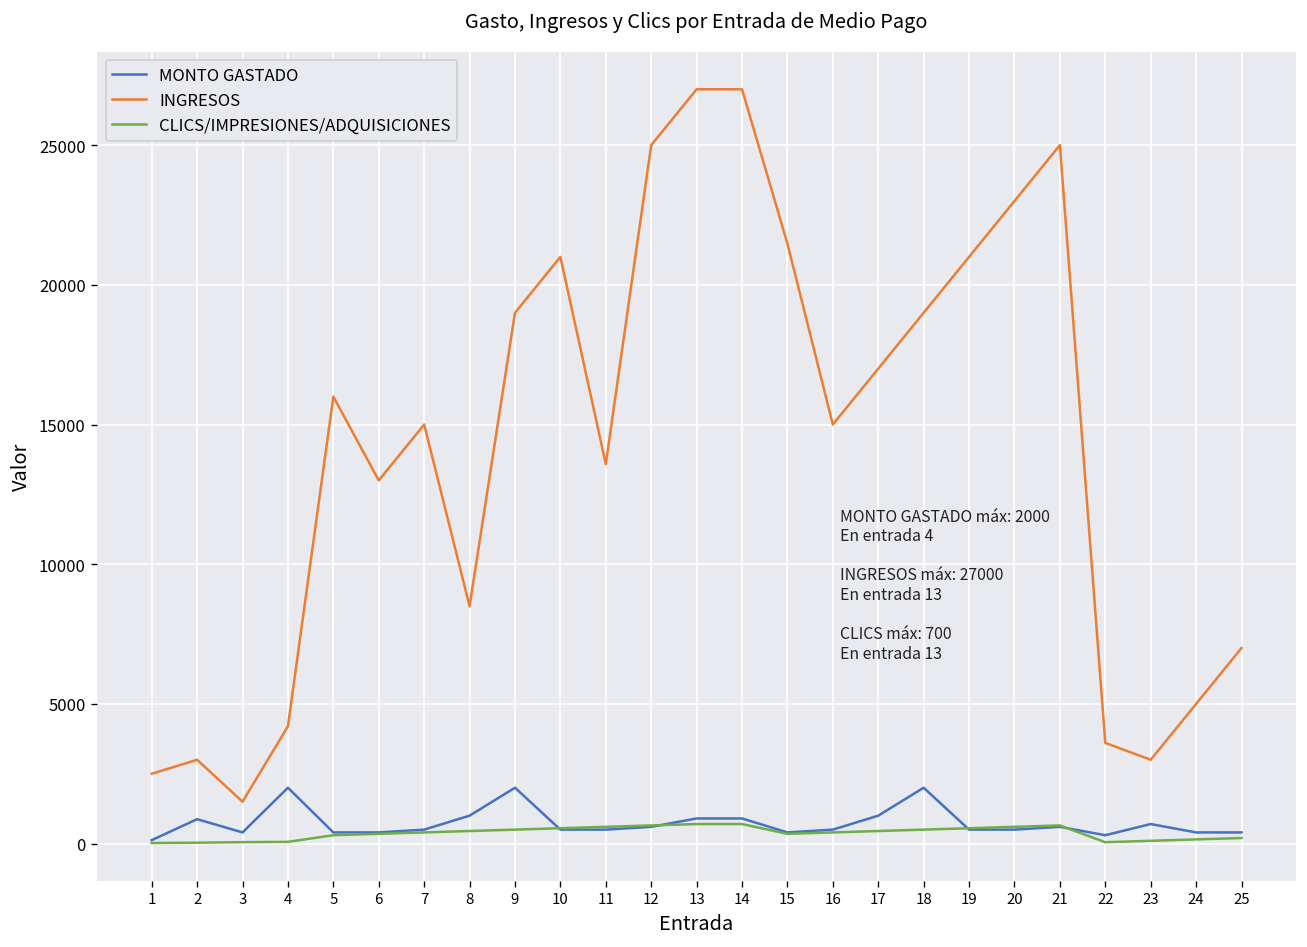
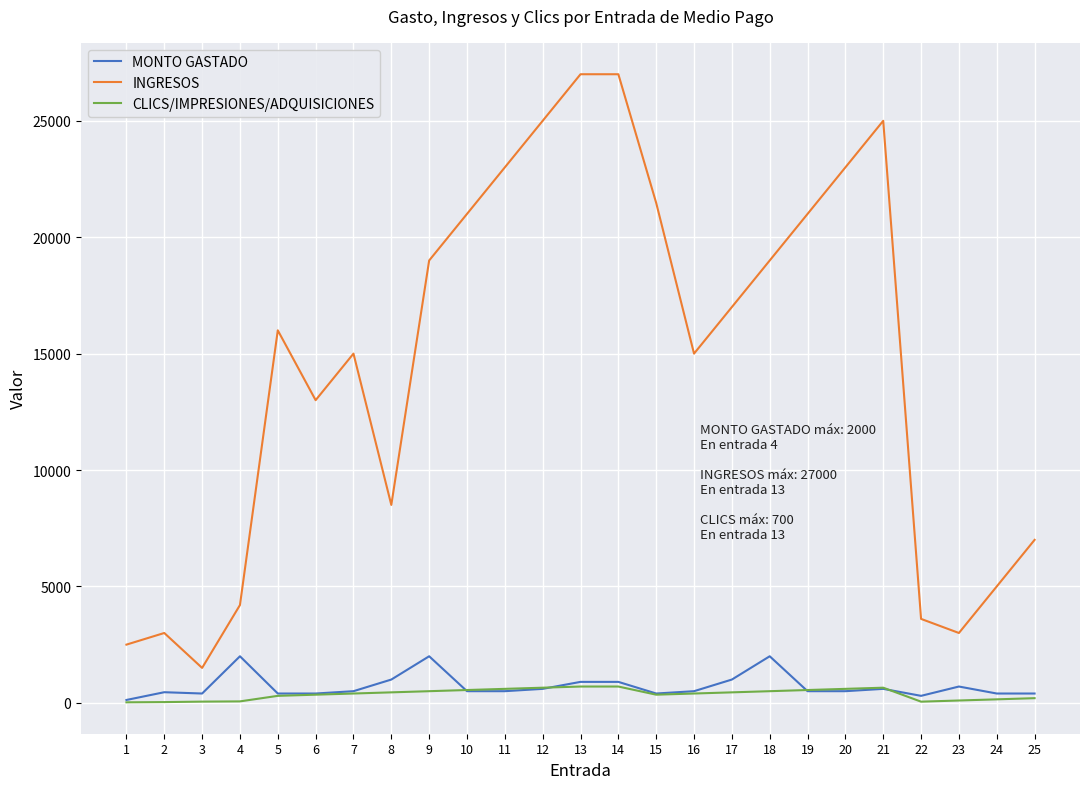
MONTO GASTADO, 2: 900 -> 500
INGRESOS, 11: 13600 -> 23000
